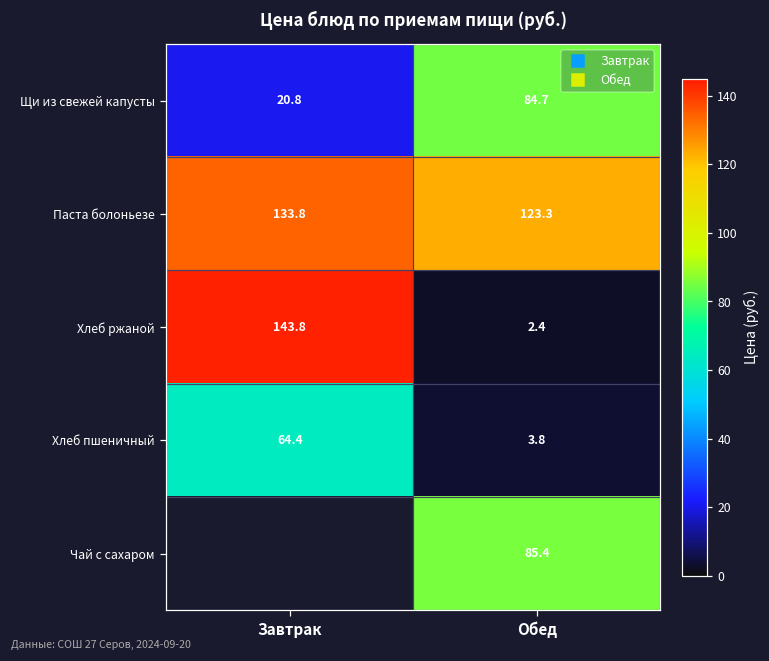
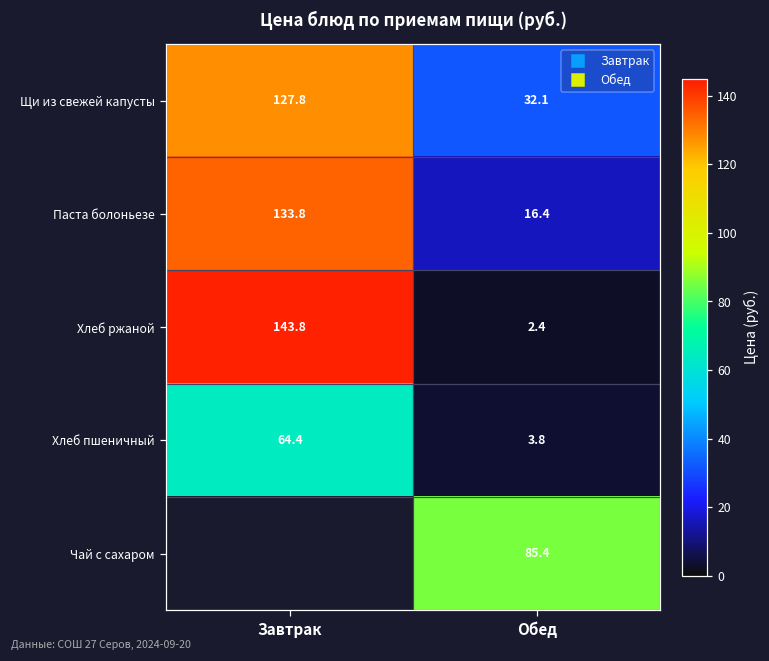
Щи из свежей капусты, Завтрак: 20.8 -> 127.8
Щи из свежей капусты, Обед: 84.7 -> 32.1
Паста болоньезе, Обед: 123.3 -> 16.4
